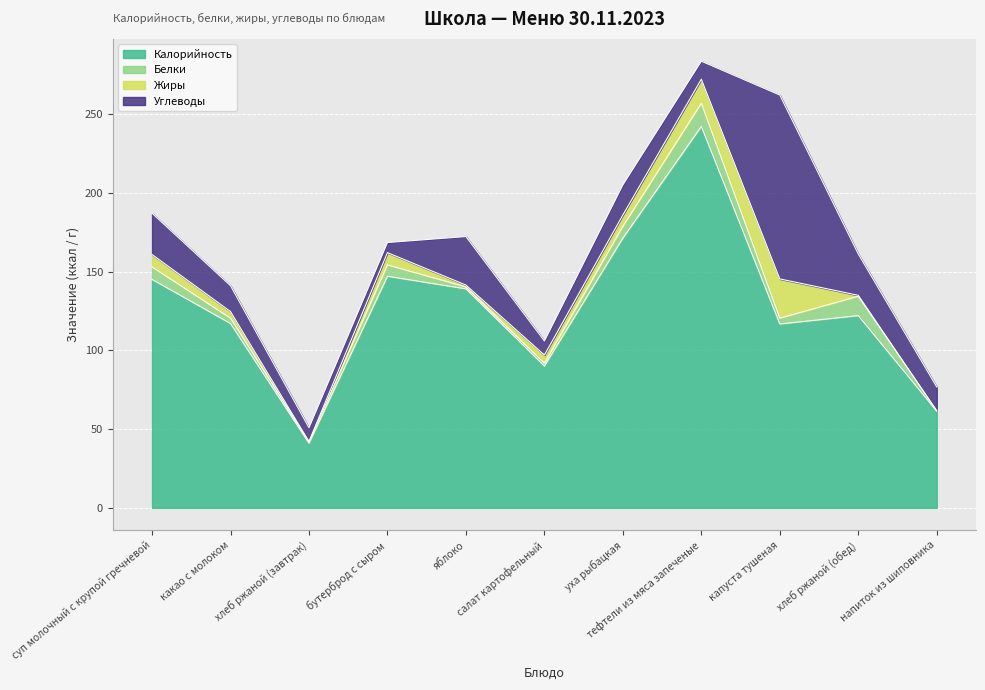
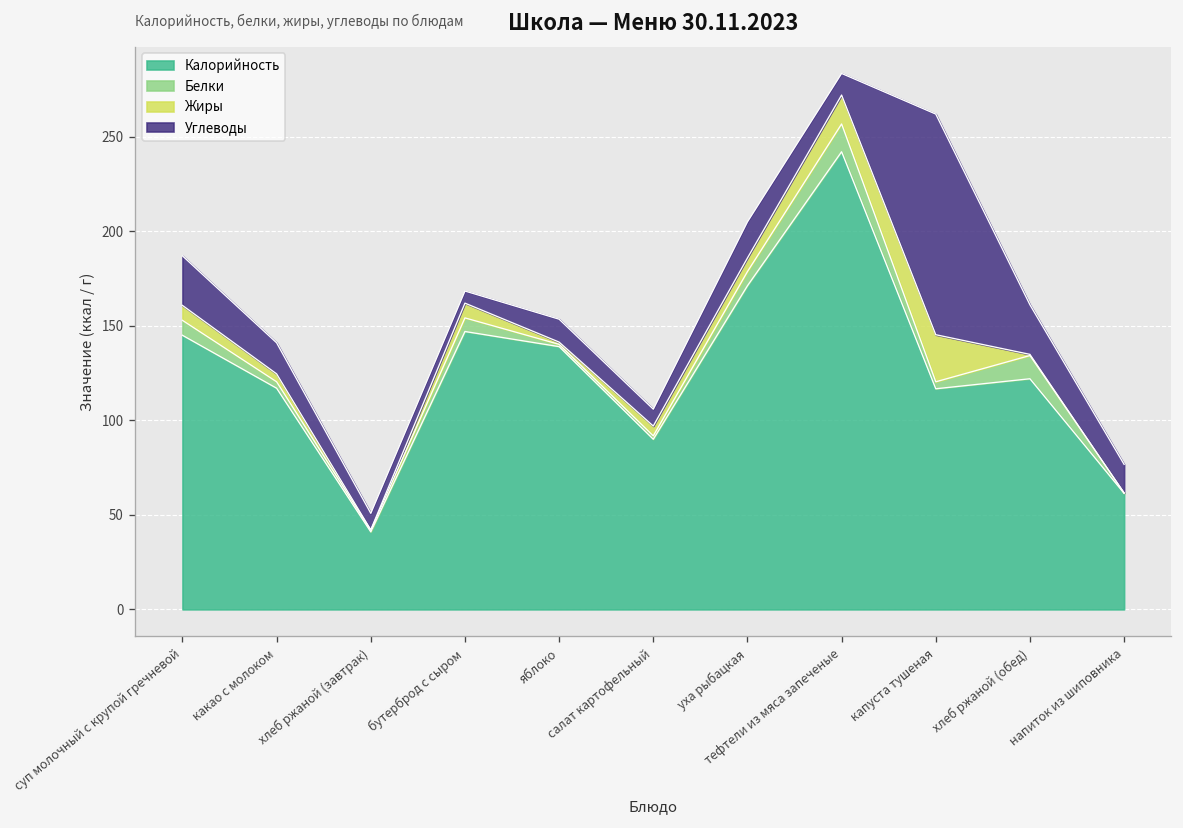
Углеводы, яблоко: 31 -> 12
